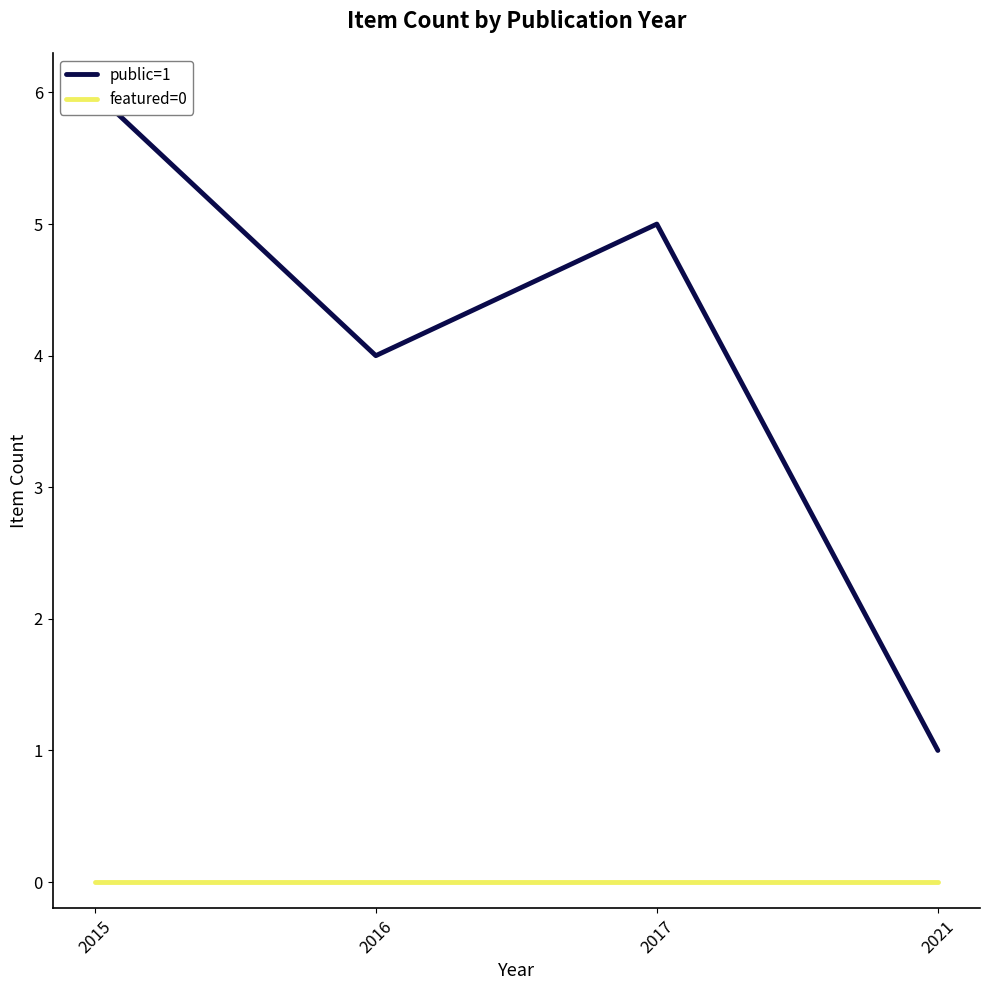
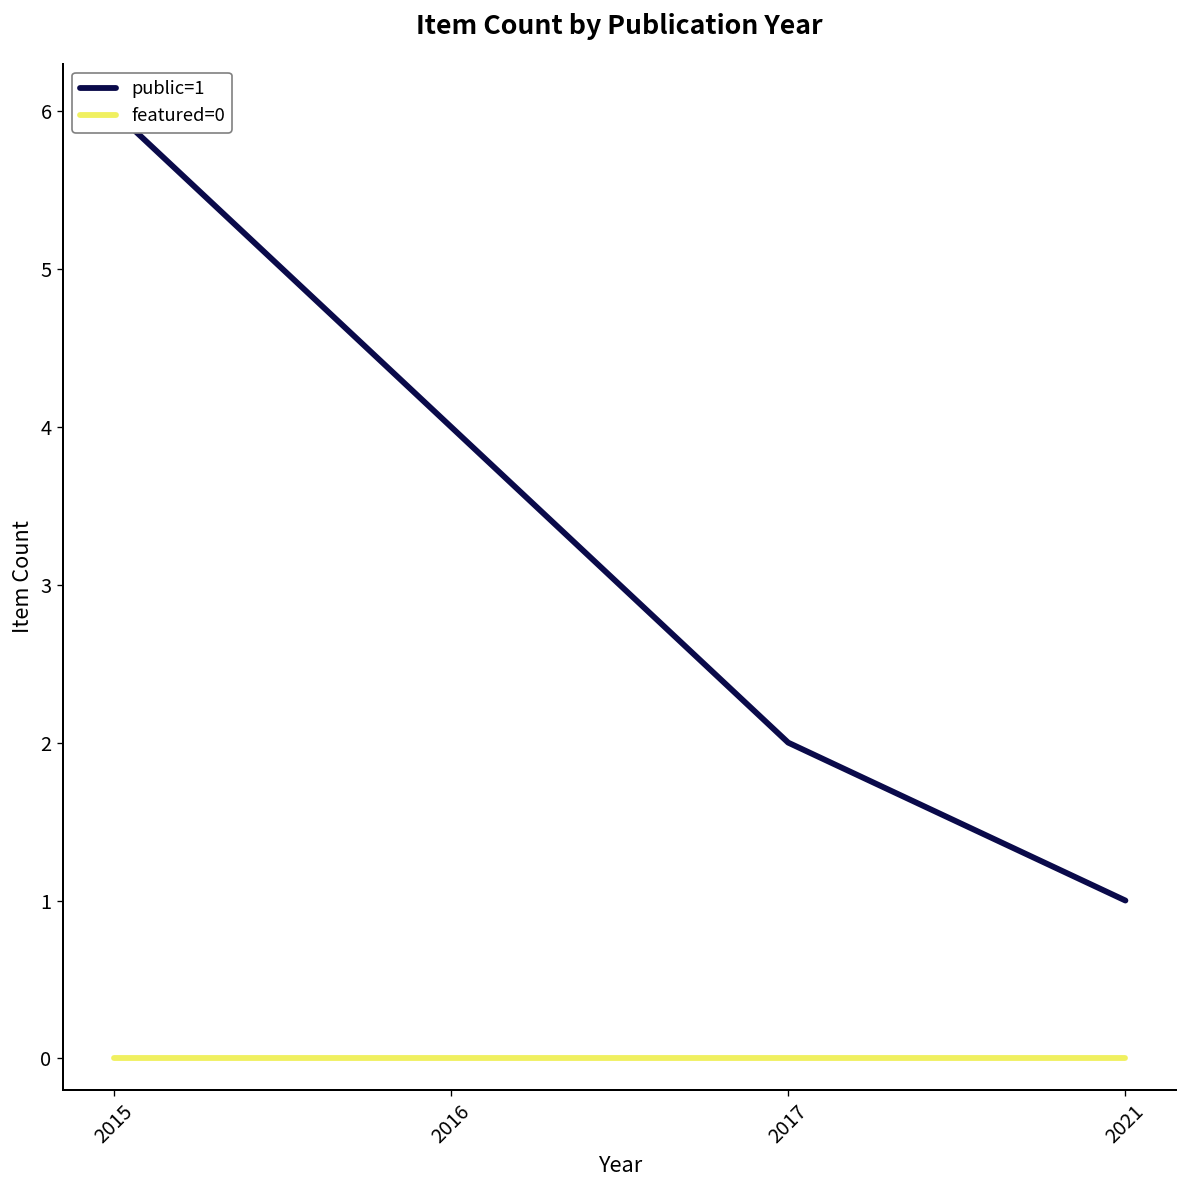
public=1, 2017: 5 -> 2
